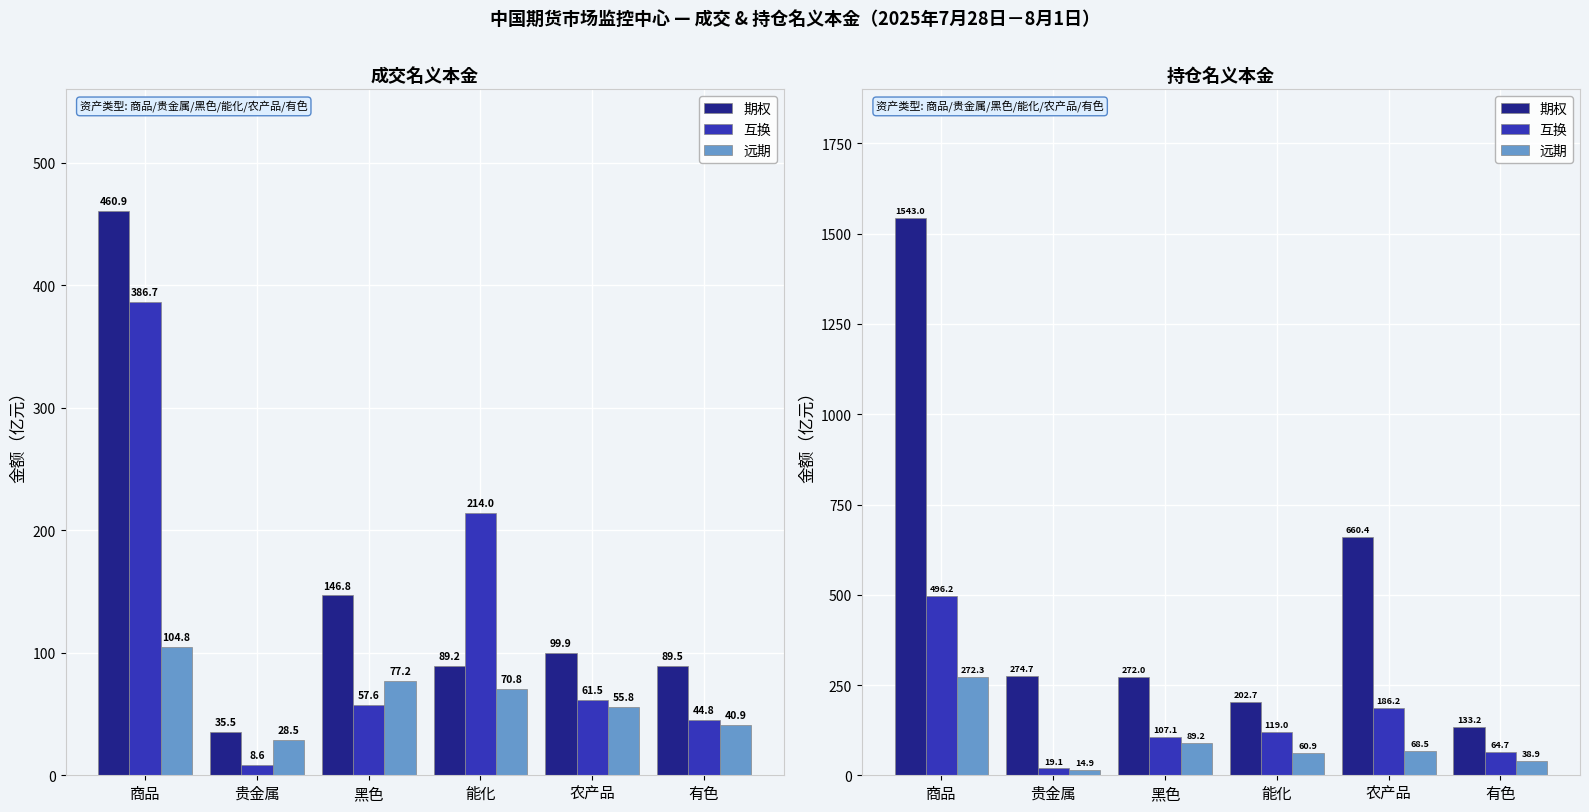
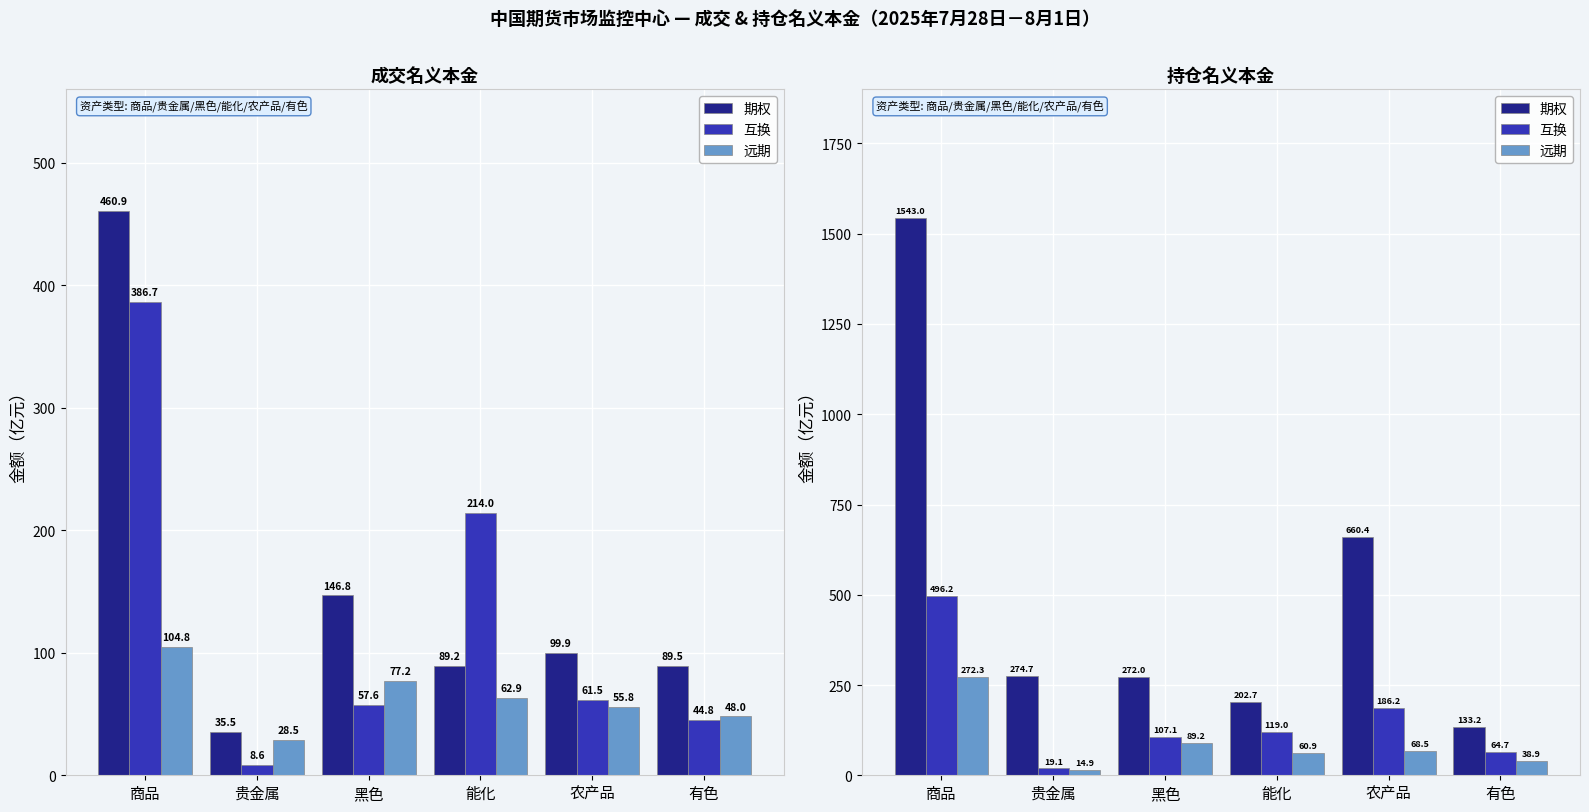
成交名义本金, 远期, 能化: 70.8 -> 62.9
成交名义本金, 远期, 有色: 40.9 -> 48.0
